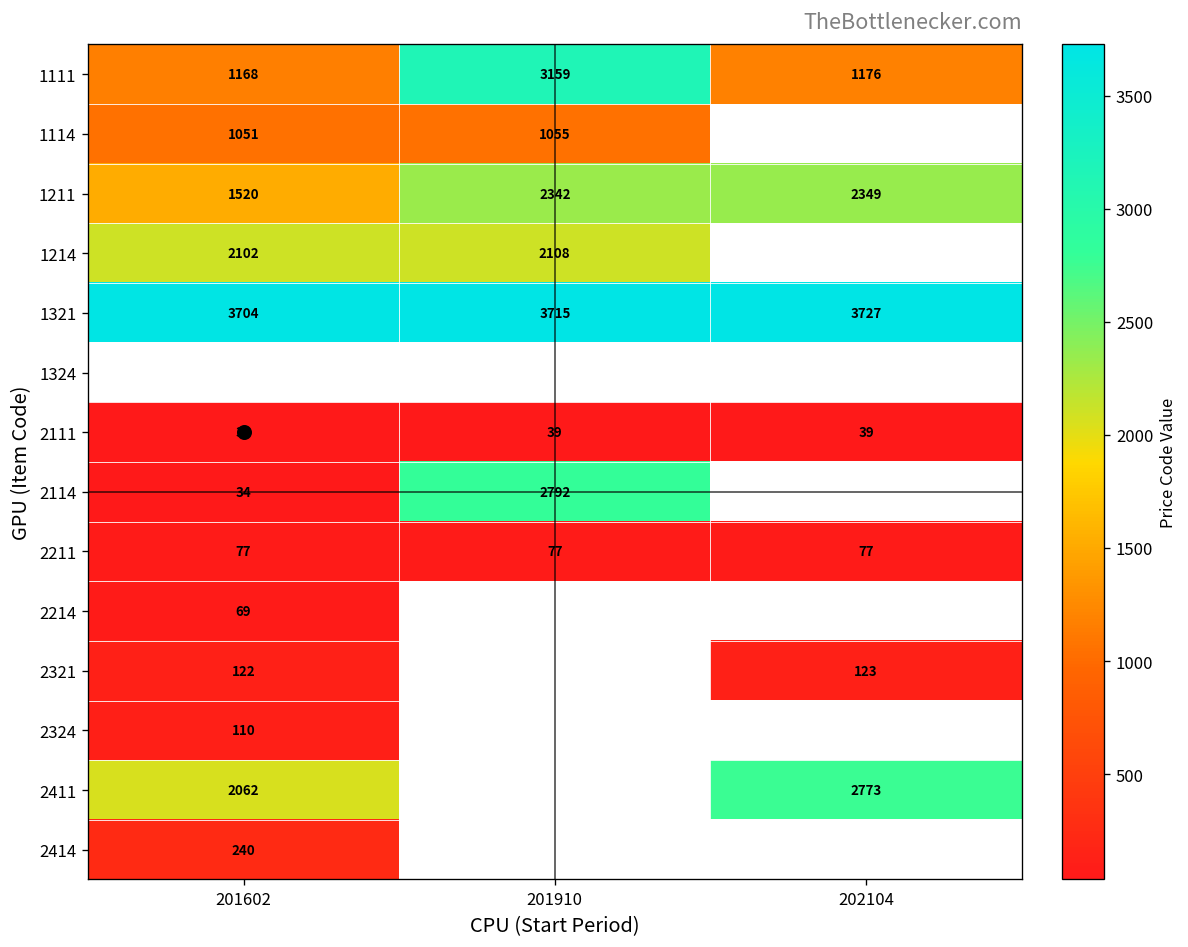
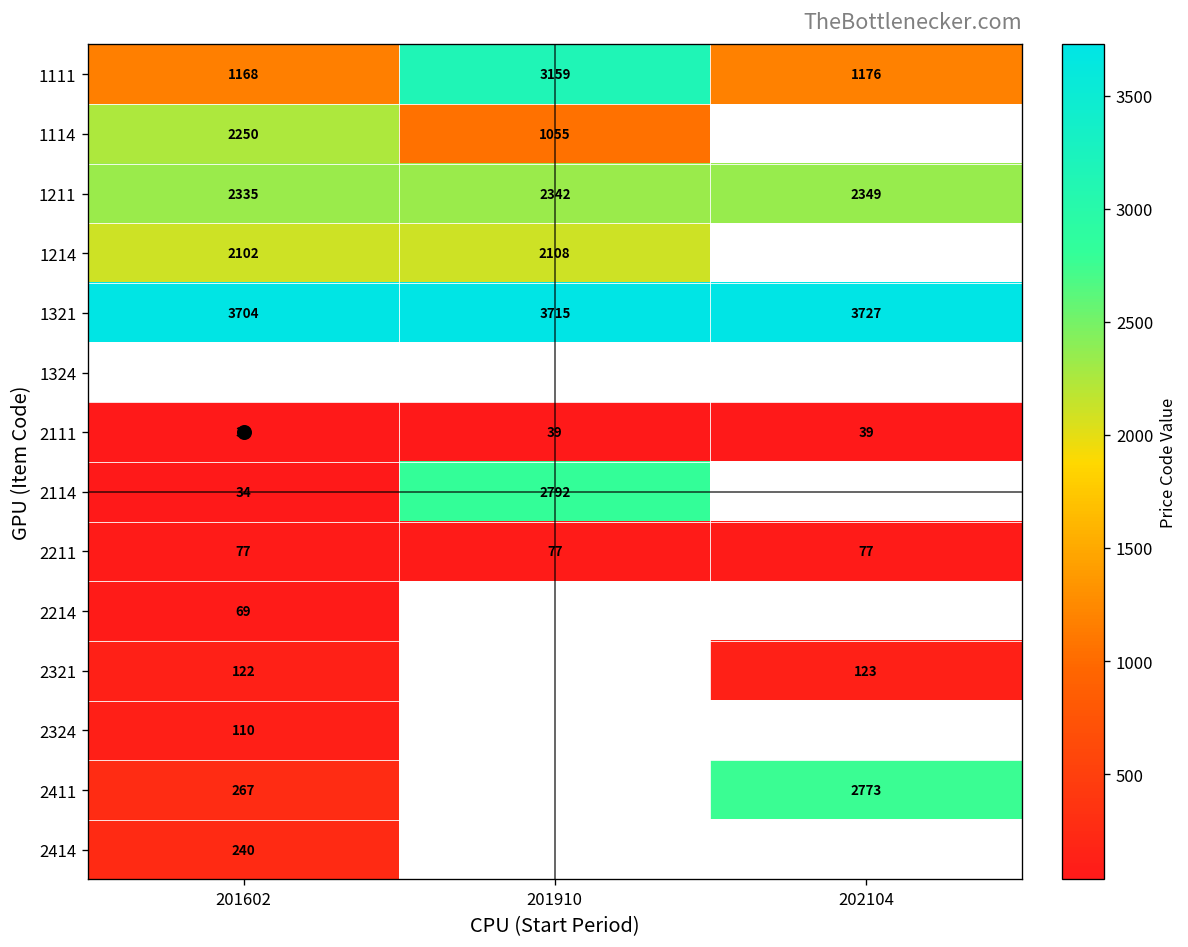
1114, 201602: 1051 -> 2250
1211, 201602: 1520 -> 2335
2411, 201602: 2062 -> 267
